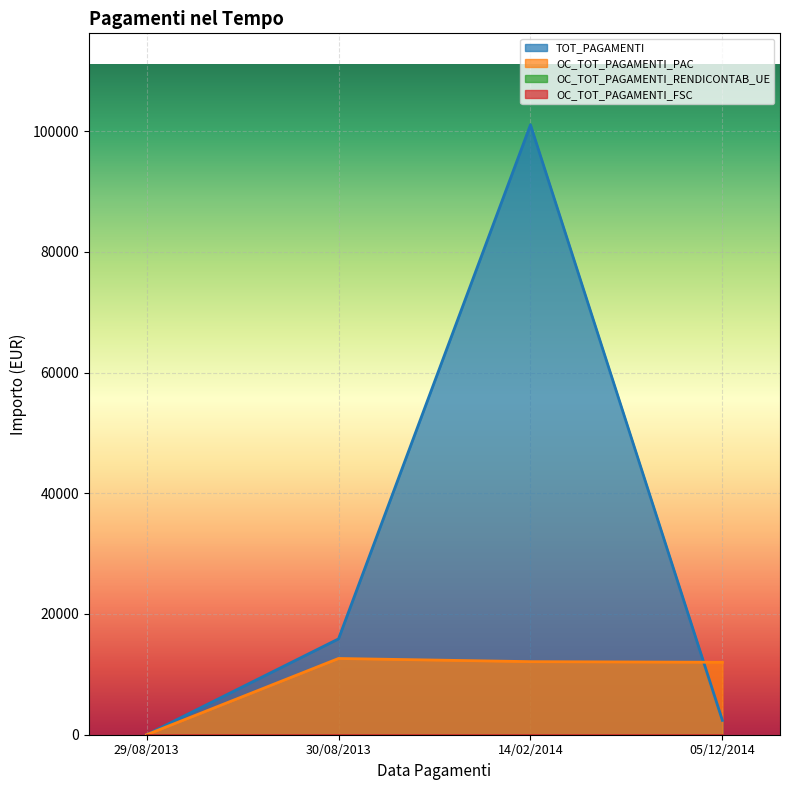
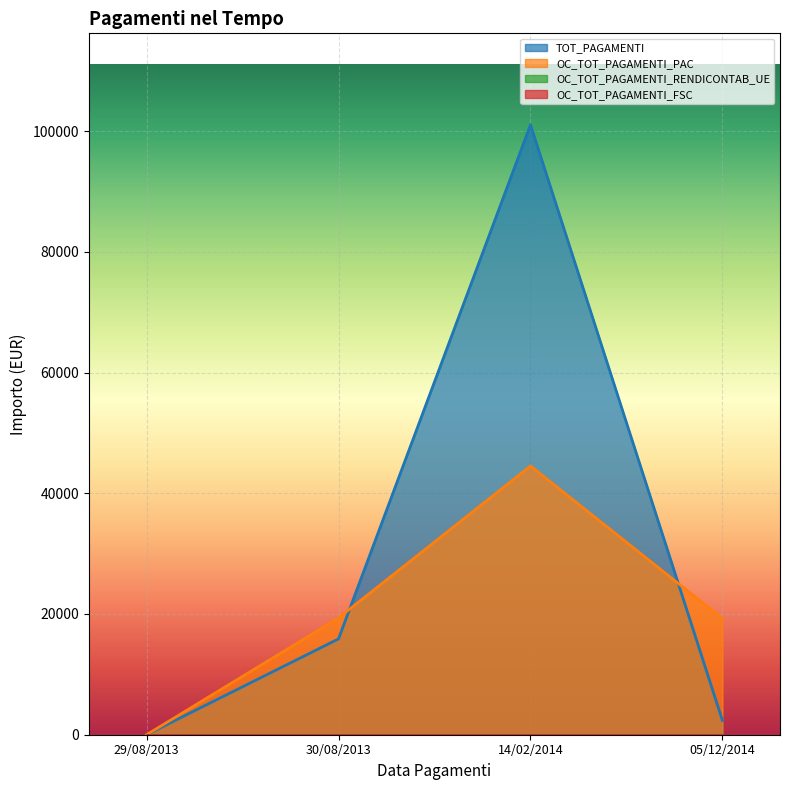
OC_TOT_PAGAMENTI_PAC, 30/08/2013: 13000 -> 19000
OC_TOT_PAGAMENTI_PAC, 14/02/2014: 12000 -> 45000
OC_TOT_PAGAMENTI_PAC, 05/12/2014: 12000 -> 19000
